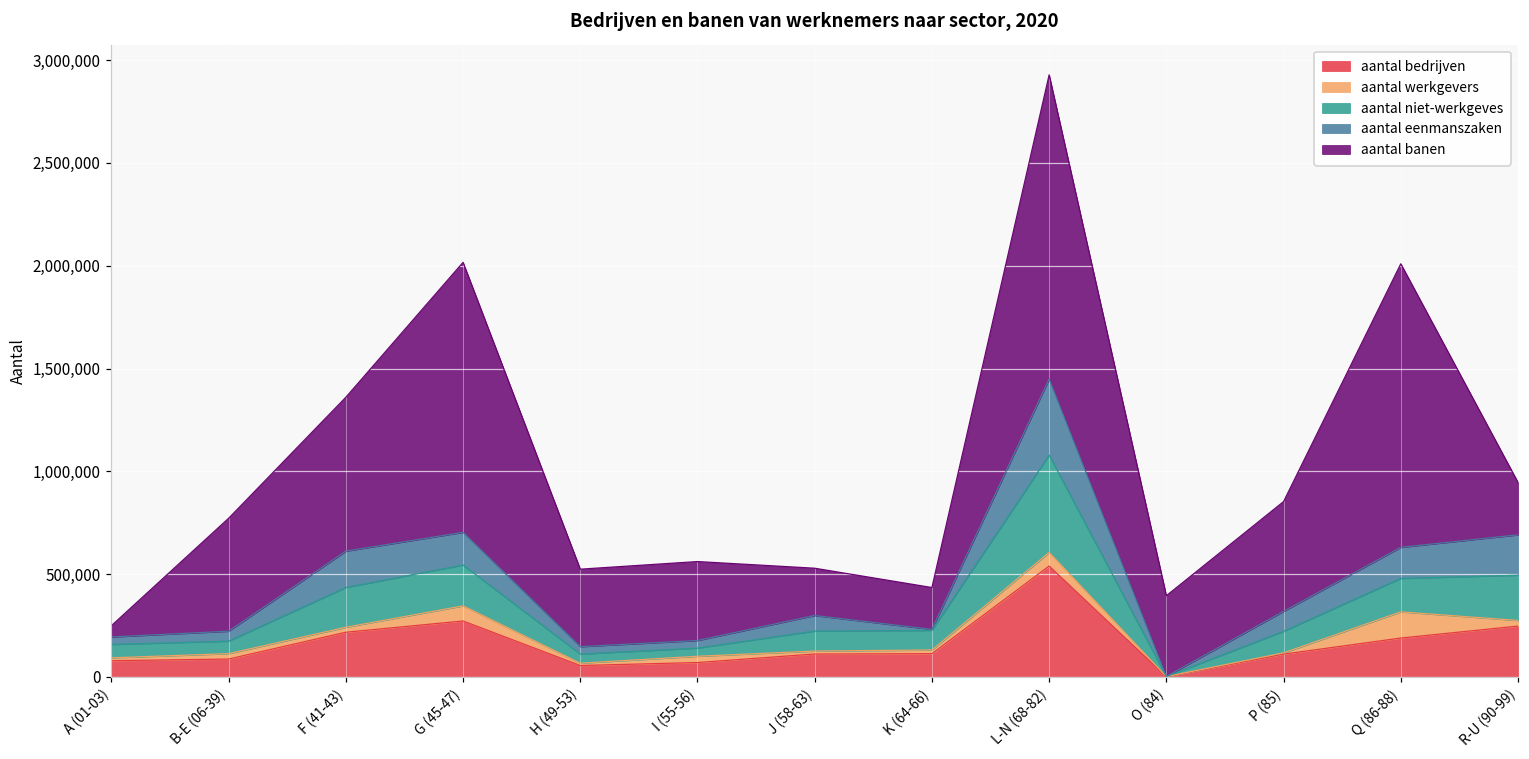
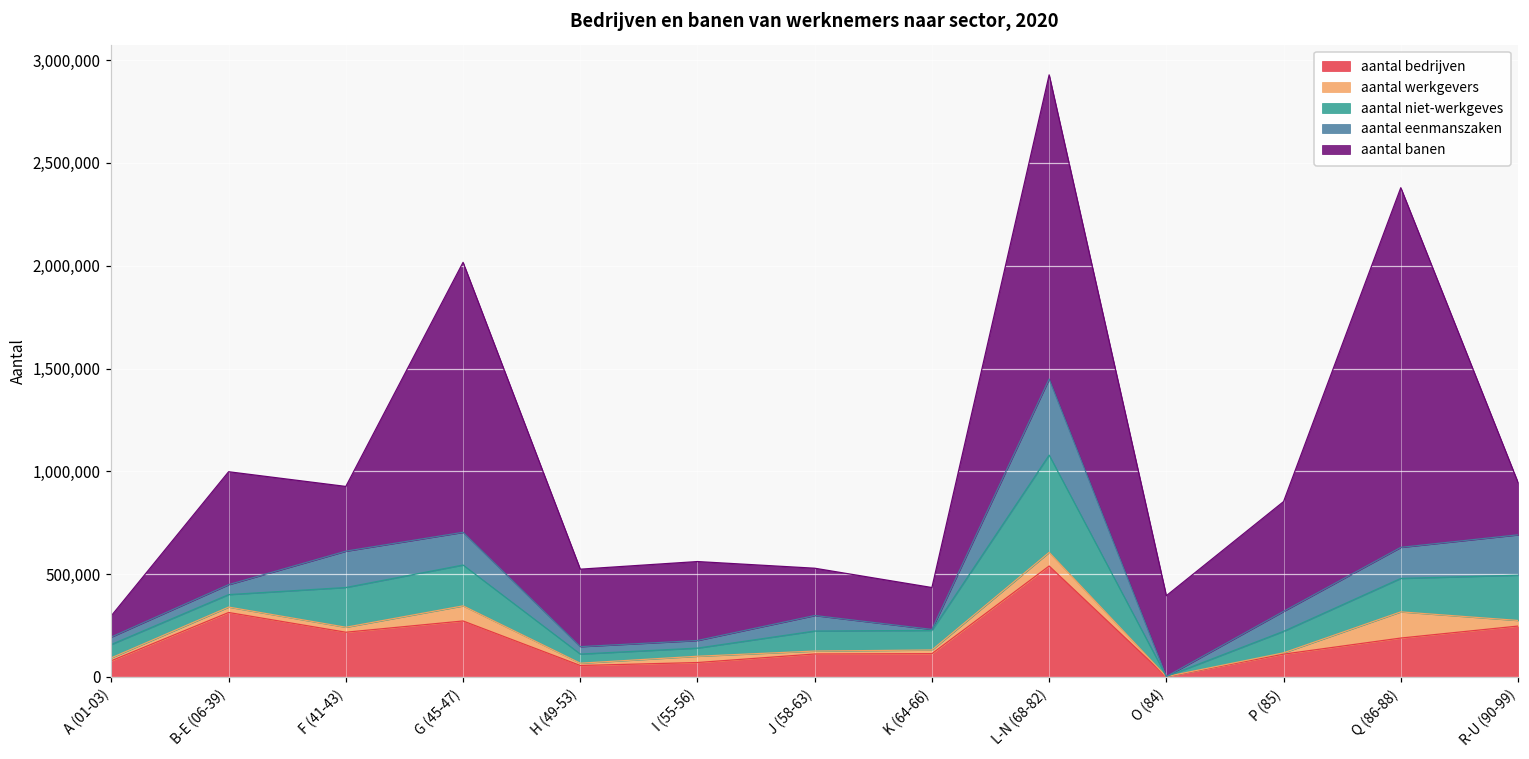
aantal banen, A (01-03): 50,000 -> 100,000
aantal bedrijven, B-E (06-39): 90,000 -> 310,000
aantal banen, F (41-43): 750,000 -> 310,000
aantal banen, Q (86-88): 1,380,000 -> 1,750,000
